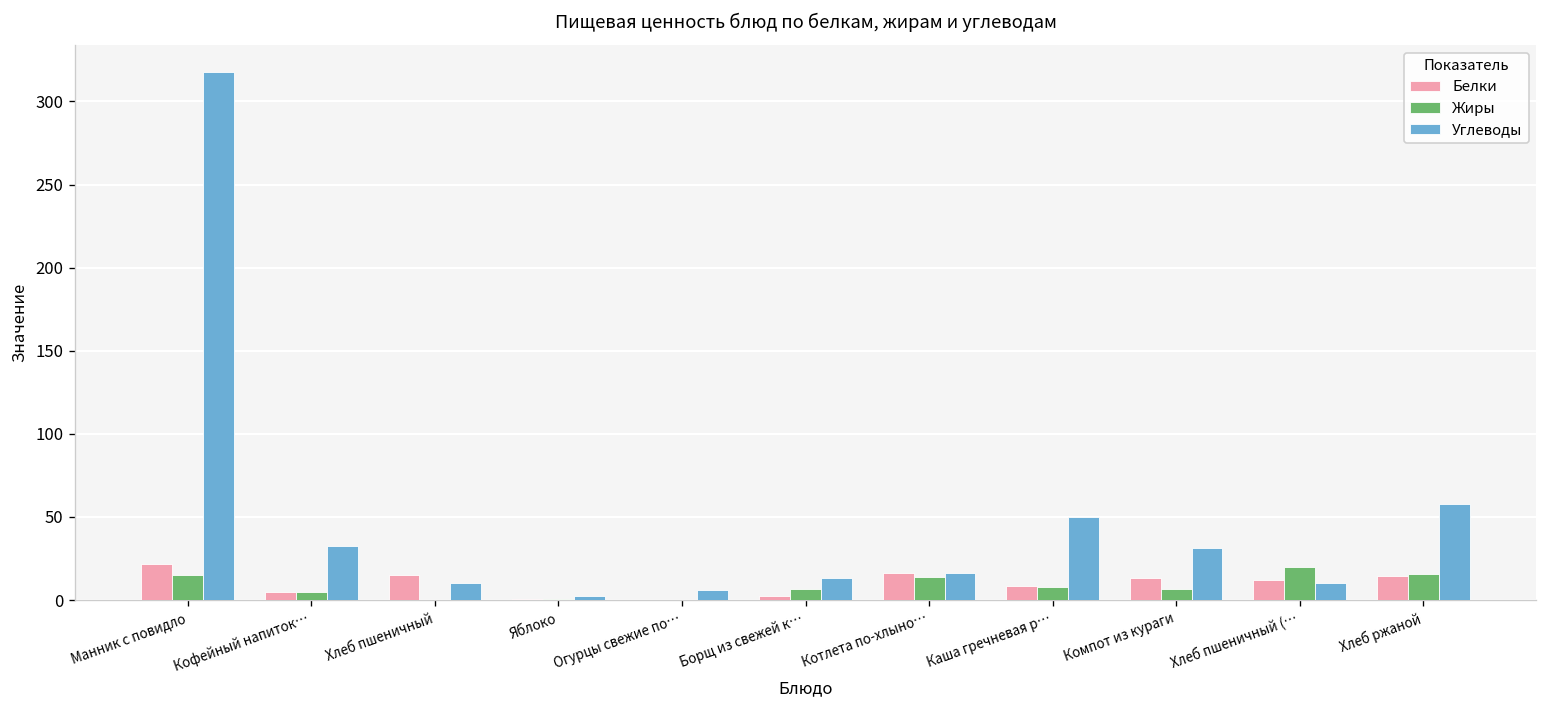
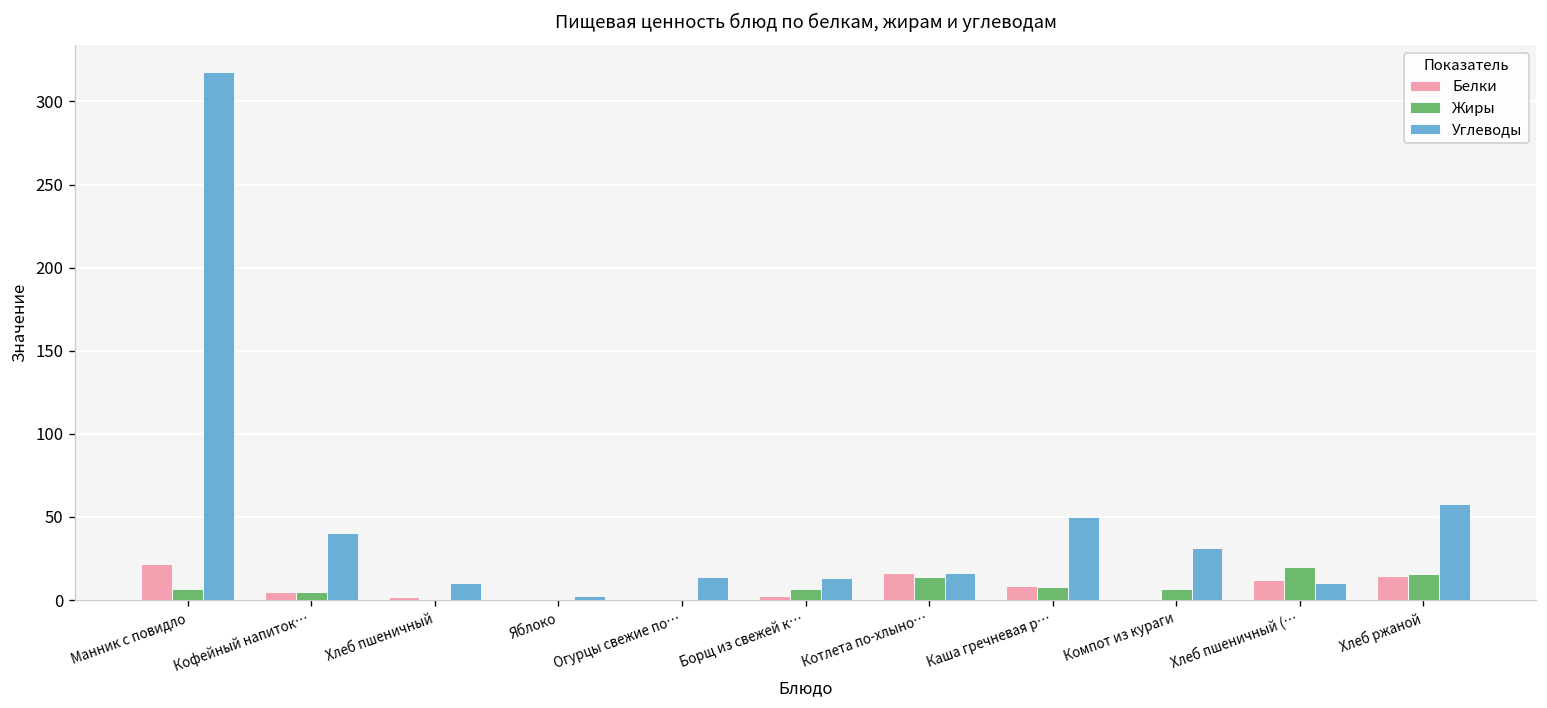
Жиры, Манник с повидло: 15 -> 7
Углеводы, Кофейный напиток…: 33 -> 41
Белки, Хлеб пшеничный: 15 -> 2
Углеводы, Огурцы свежие по…: 6 -> 14
Белки, Компот из кураги: 13 -> 1
